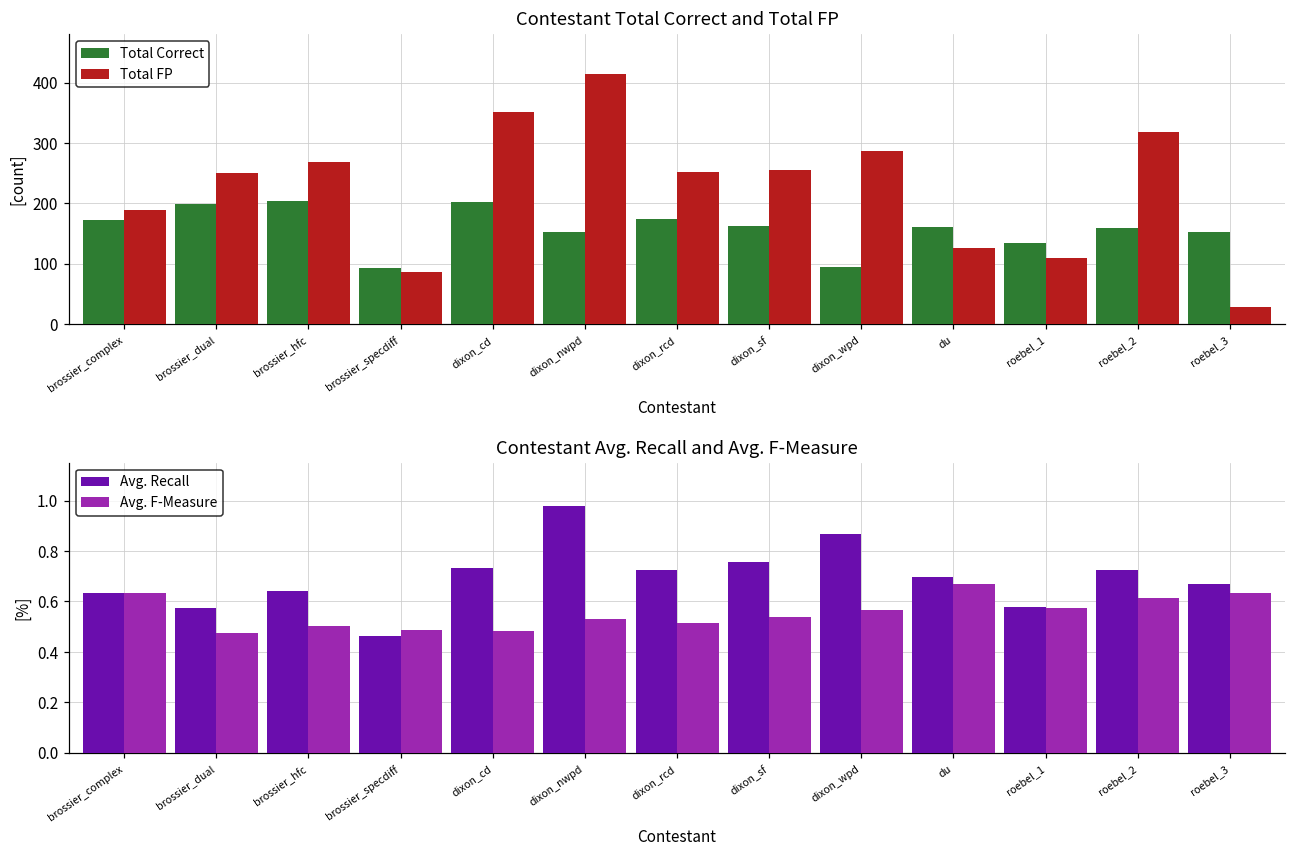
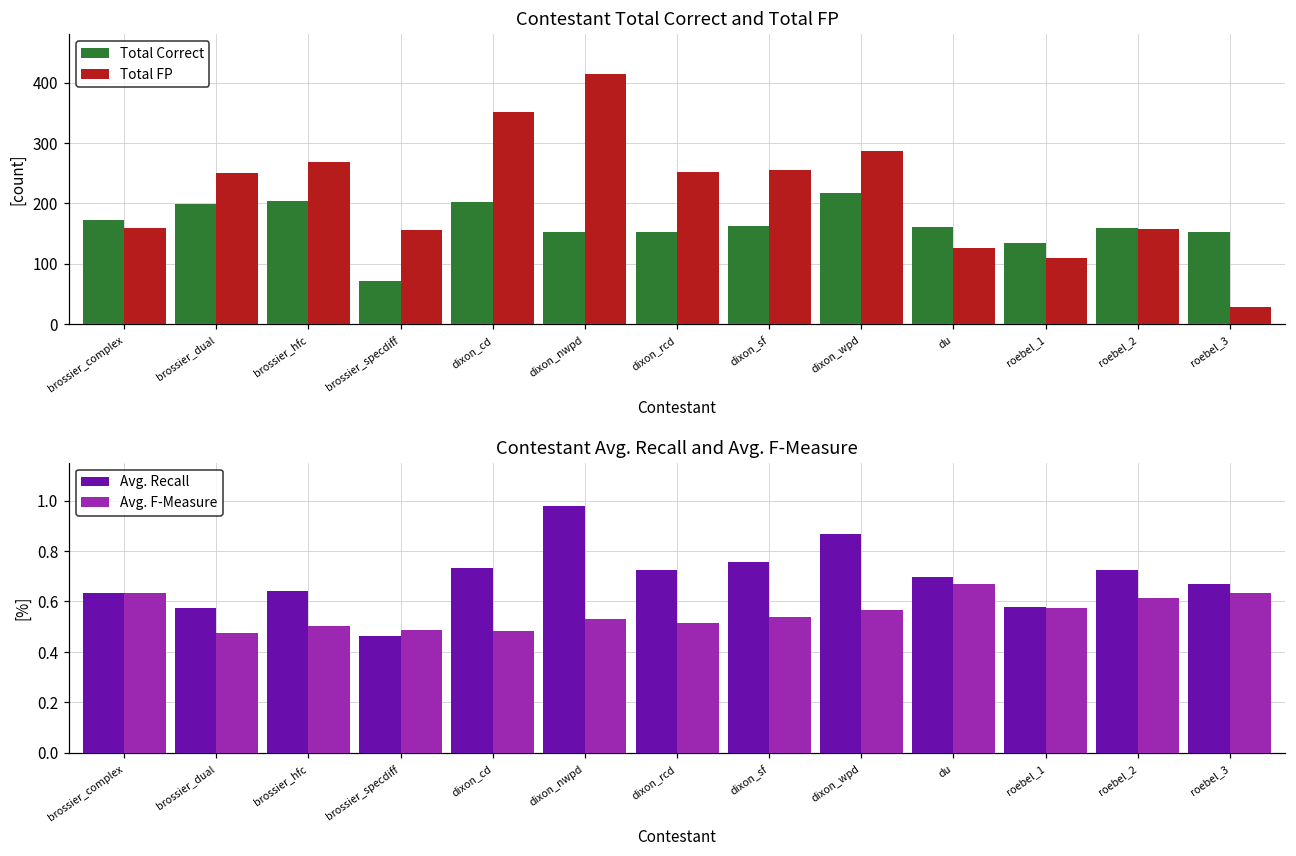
Contestant Total Correct and Total FP, Total FP, brossier_complex: 190 -> 160
Contestant Total Correct and Total FP, Total Correct, brossier_specdiff: 90 -> 70
Contestant Total Correct and Total FP, Total FP, brossier_specdiff: 90 -> 160
Contestant Total Correct and Total FP, Total Correct, dixon_rcd: 170 -> 150
Contestant Total Correct and Total FP, Total Correct, dixon_wpd: 90 -> 220
Contestant Total Correct and Total FP, Total FP, roebel_2: 320 -> 160
